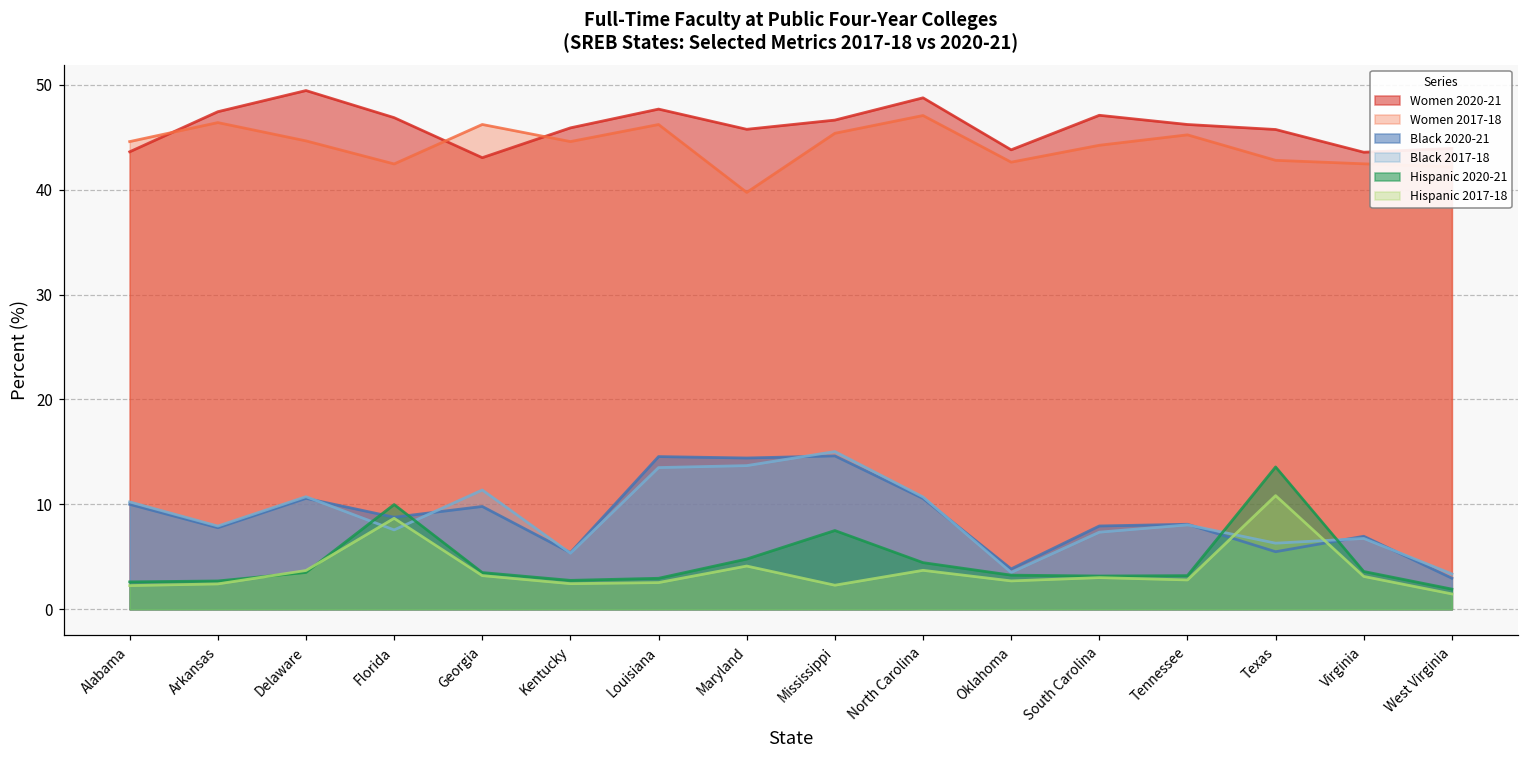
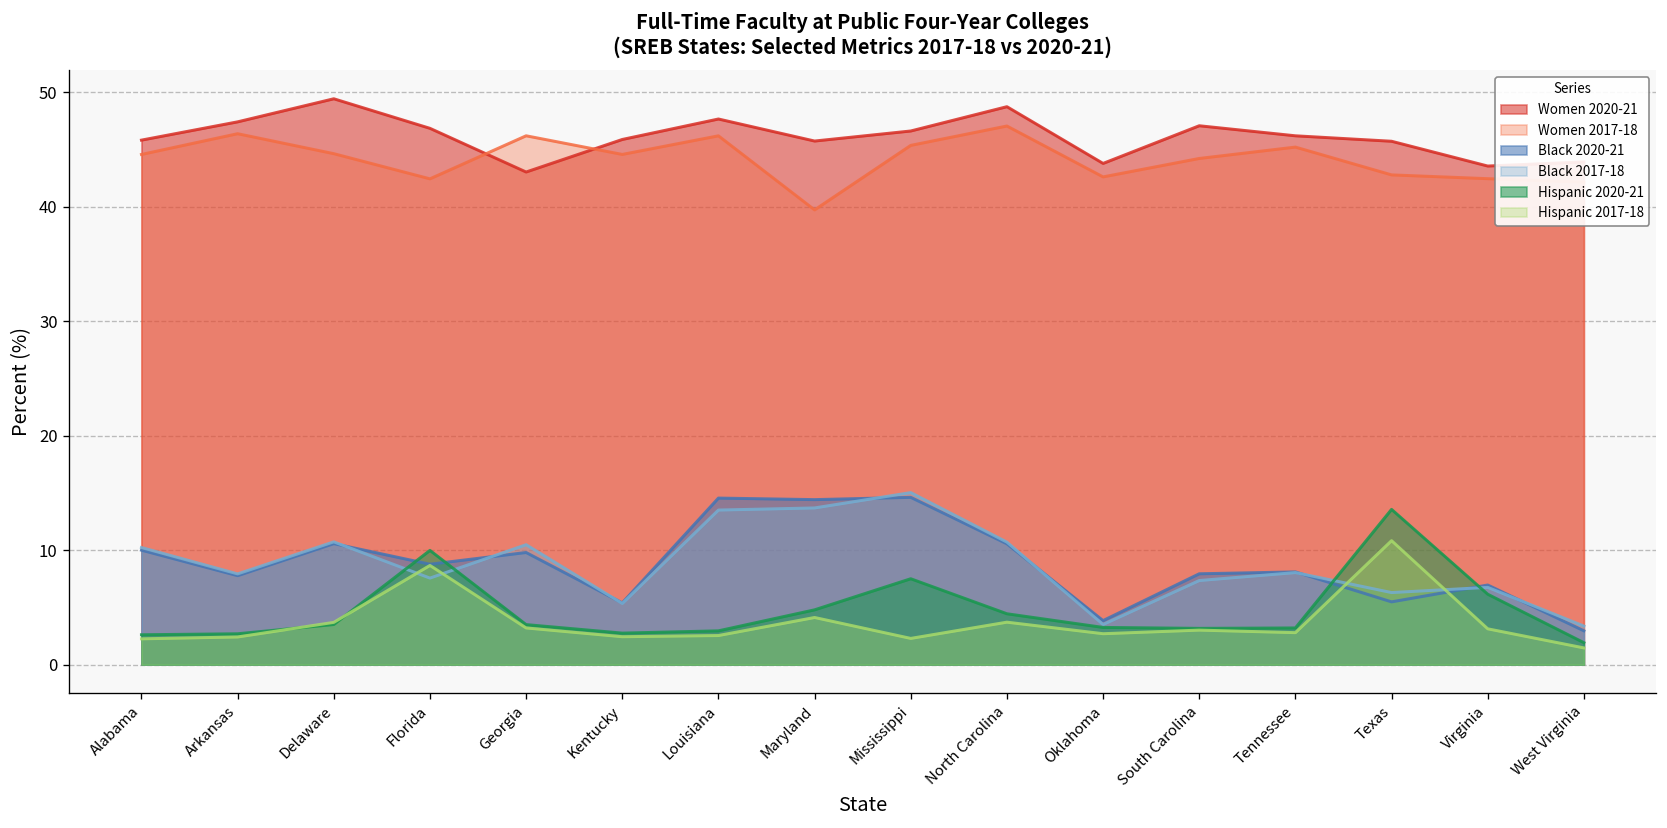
Women 2020-21, Alabama: 44 -> 46
Black 2017-18, Georgia: 11 -> 10
Hispanic 2020-21, Virginia: 4 -> 6
